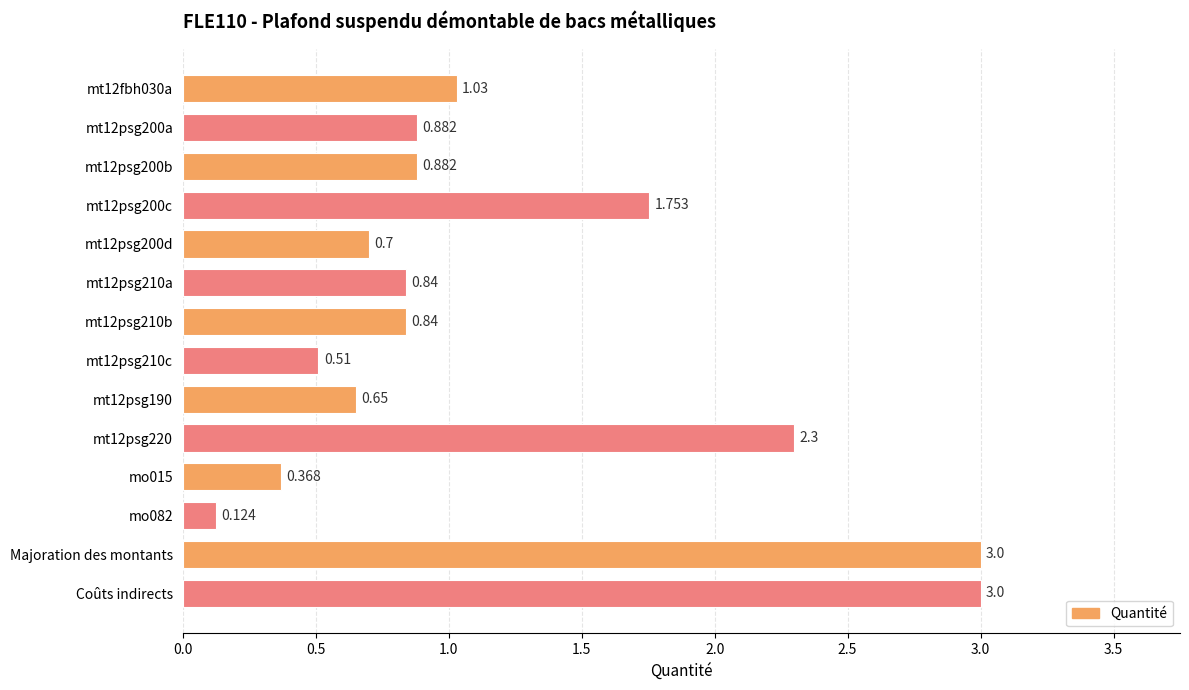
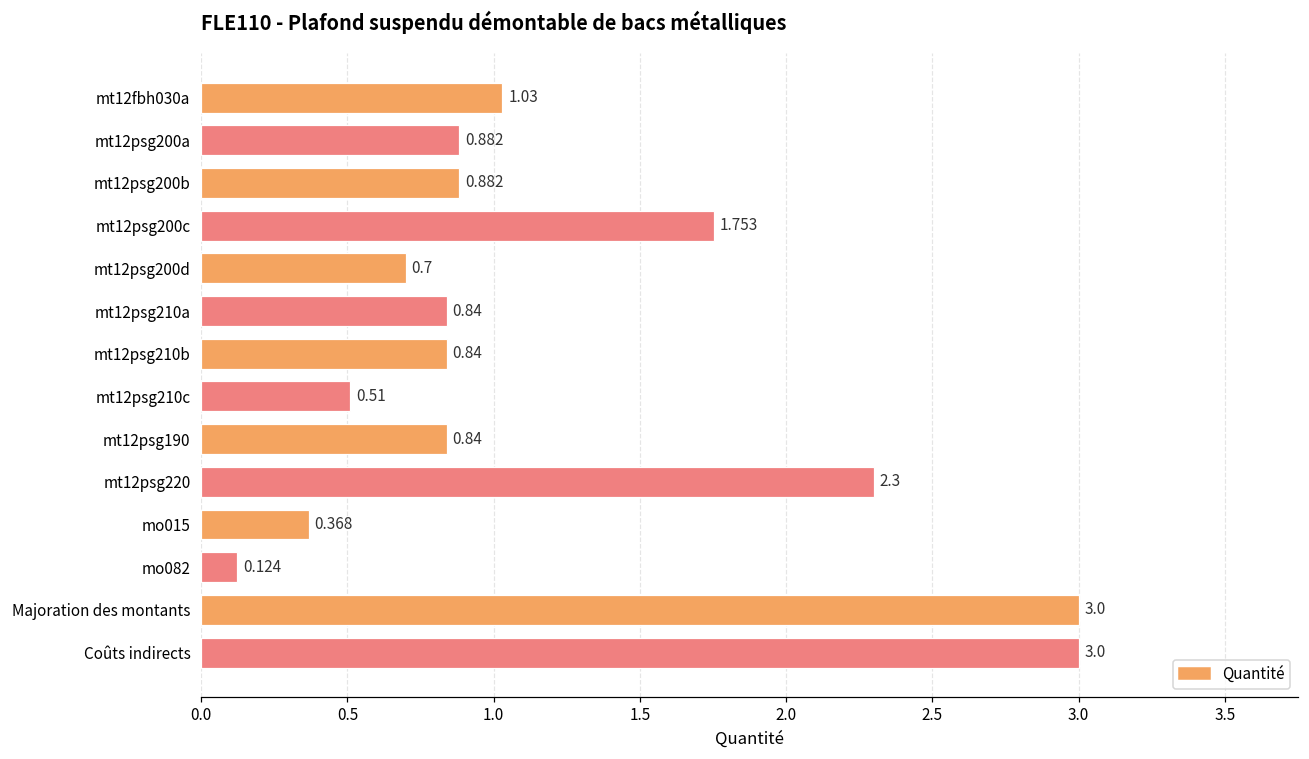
mt12psg190: 0.65 -> 0.84
